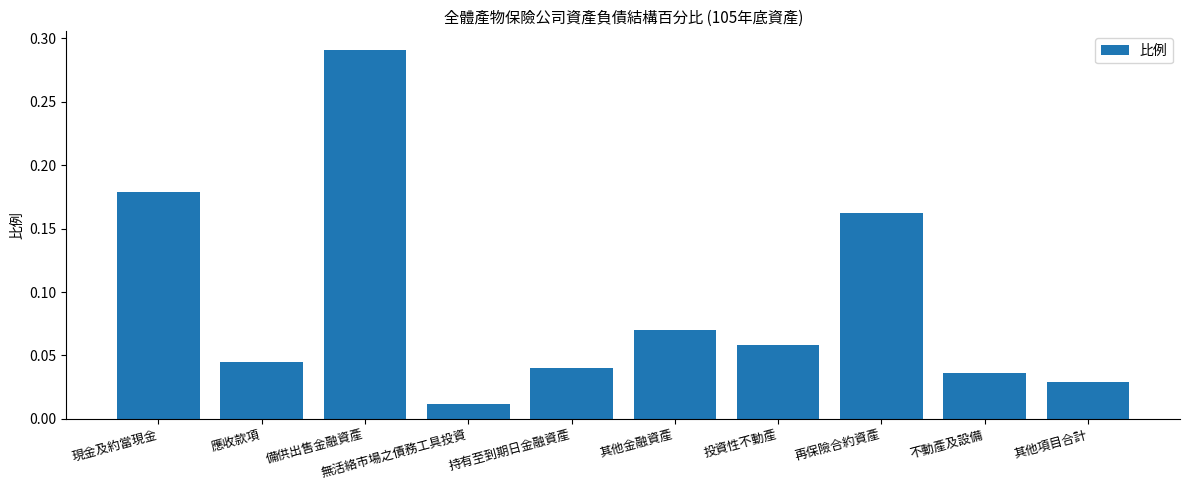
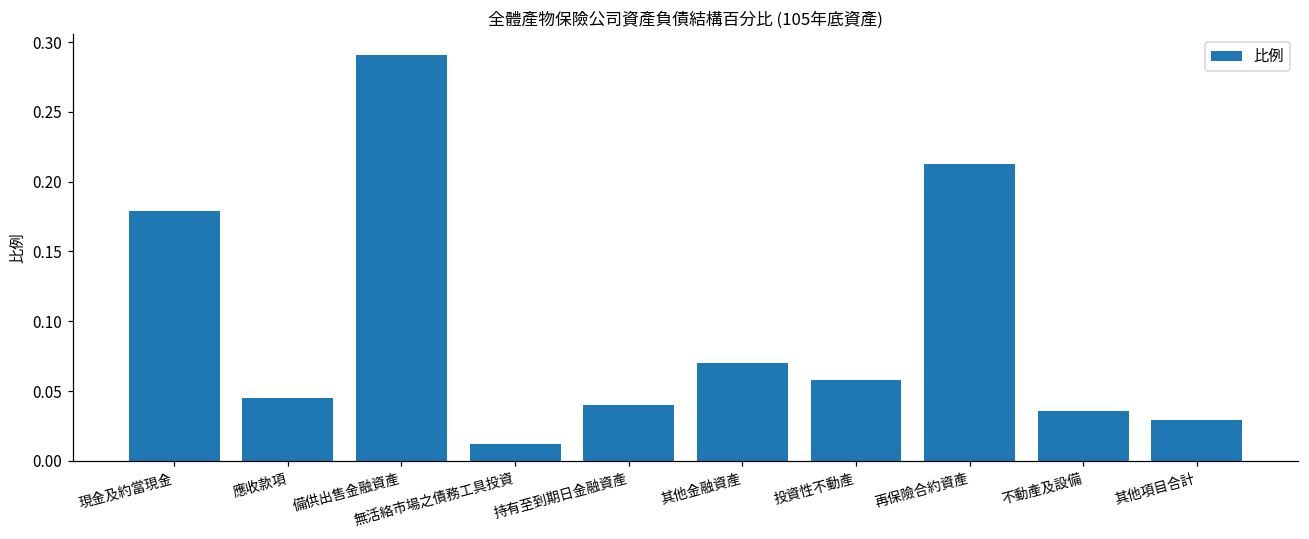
再保險合約資產: 0.162 -> 0.213
